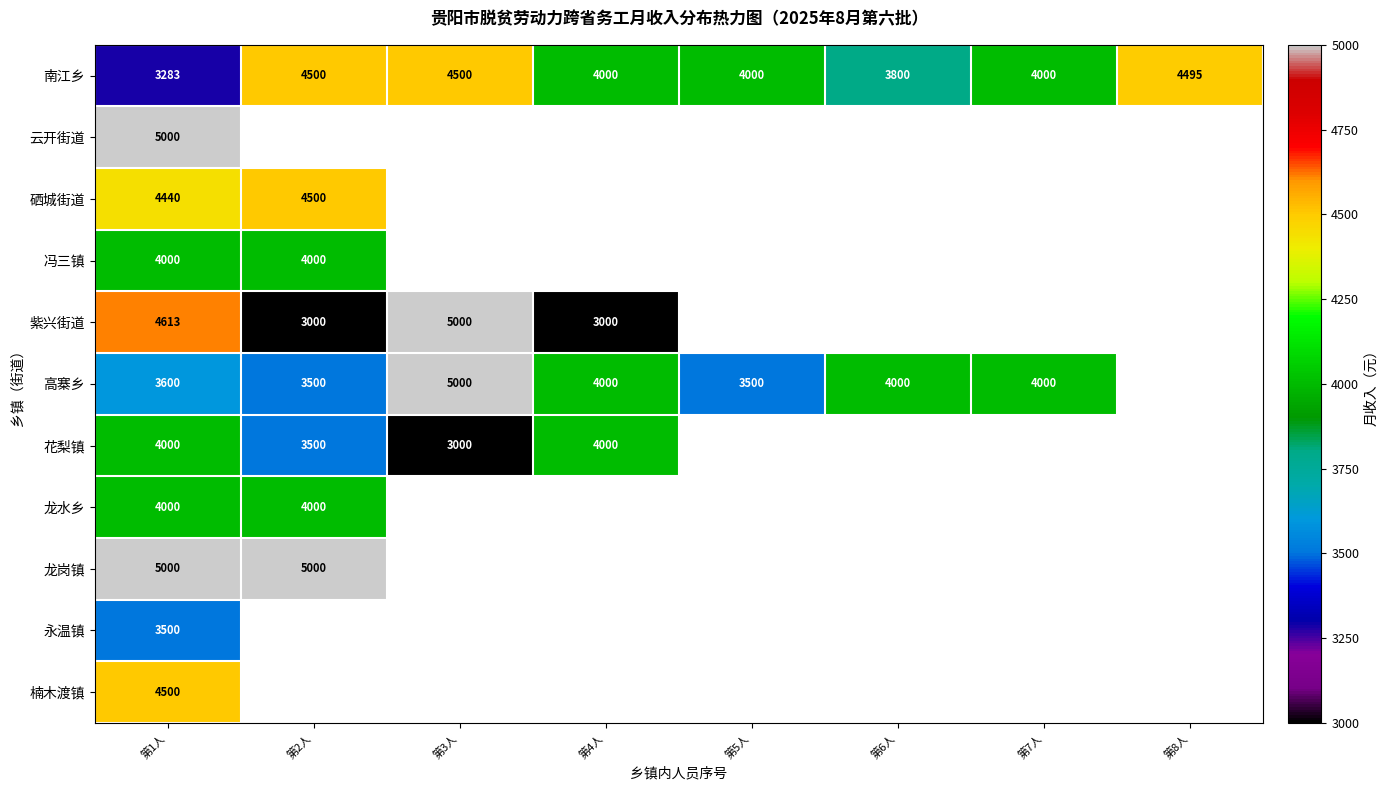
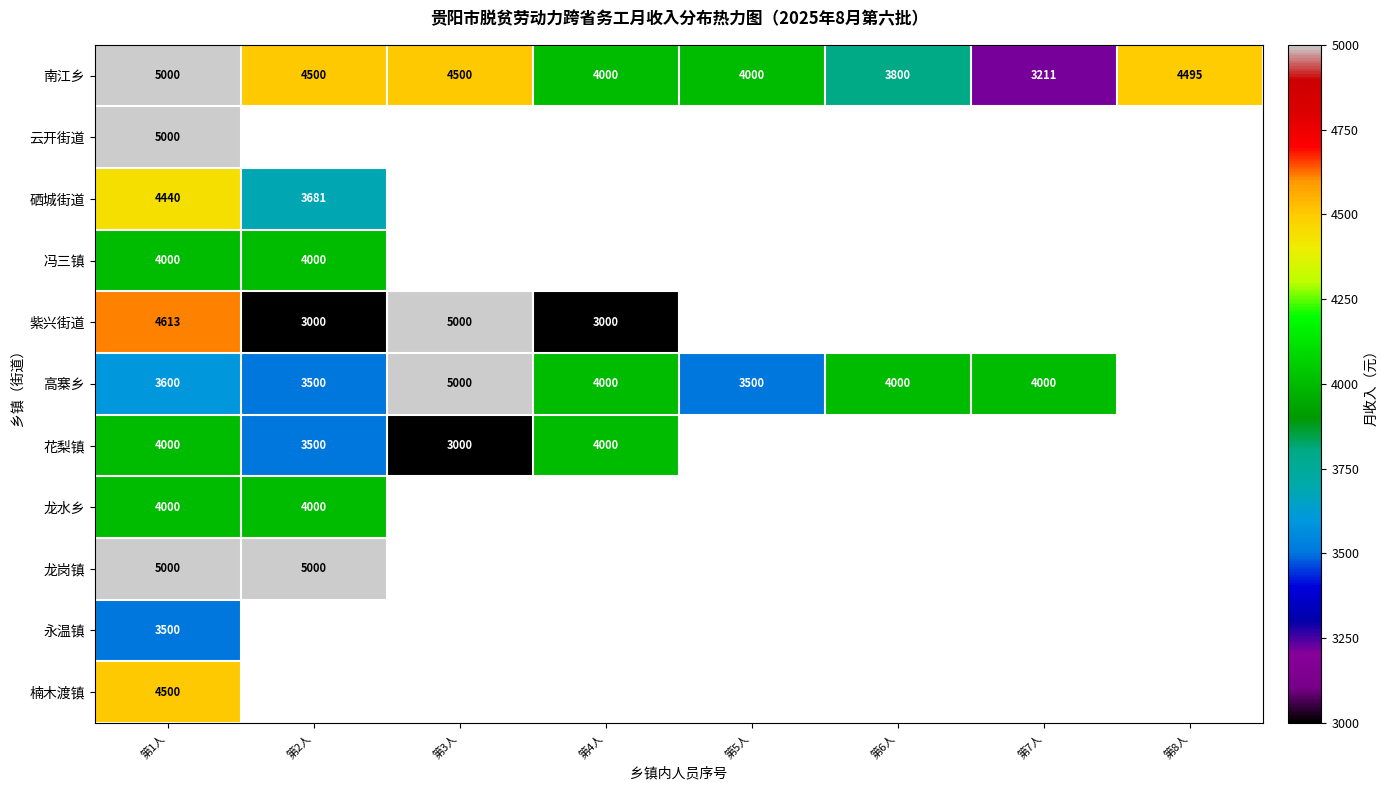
南江乡, 第1人: 3283 -> 5000
南江乡, 第7人: 4000 -> 3211
硒城街道, 第2人: 4500 -> 3681
